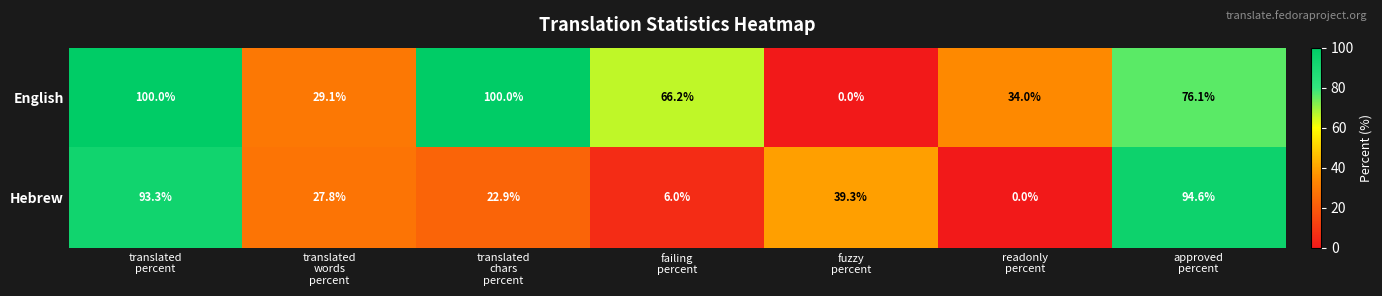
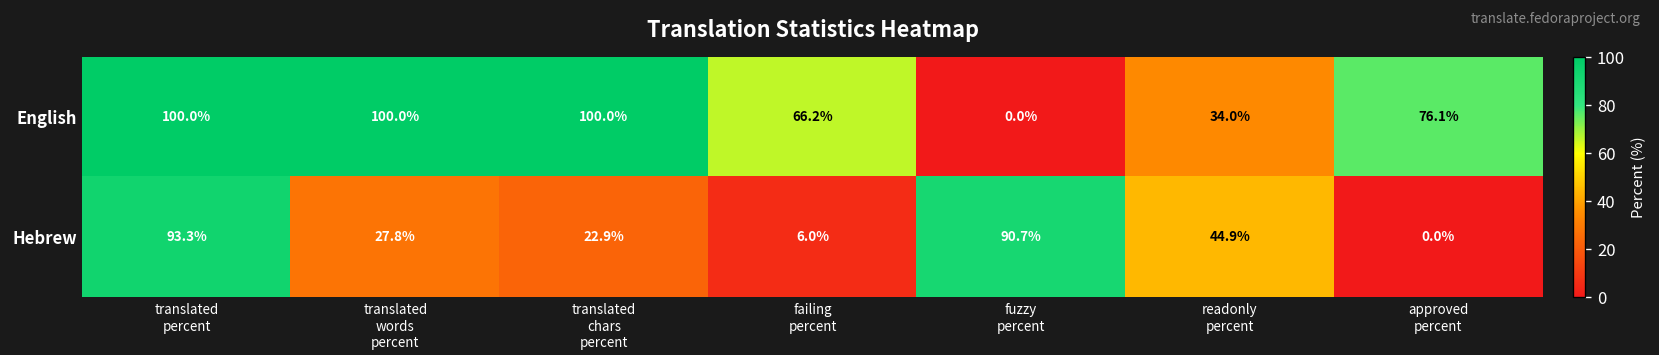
English, translated words percent: 29.1% -> 100.0%
Hebrew, fuzzy percent: 39.3% -> 90.7%
Hebrew, readonly percent: 0.0% -> 44.9%
Hebrew, approved percent: 94.6% -> 0.0%
